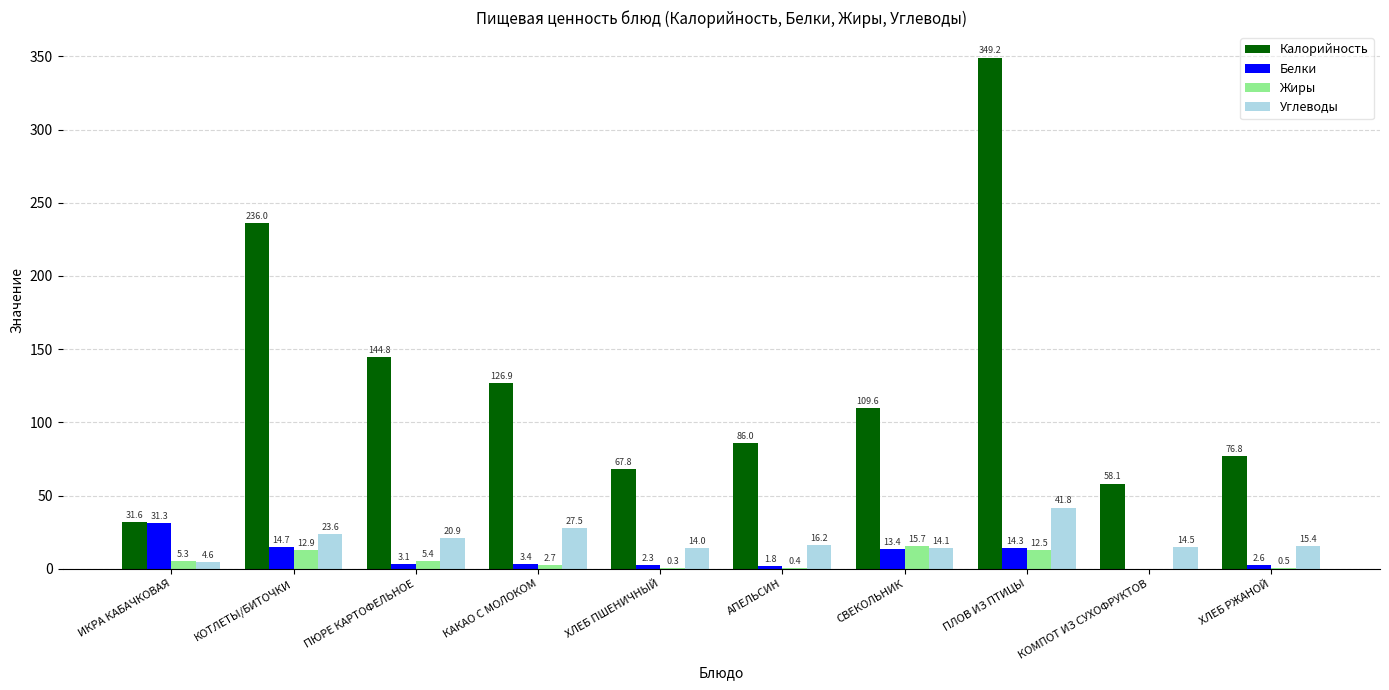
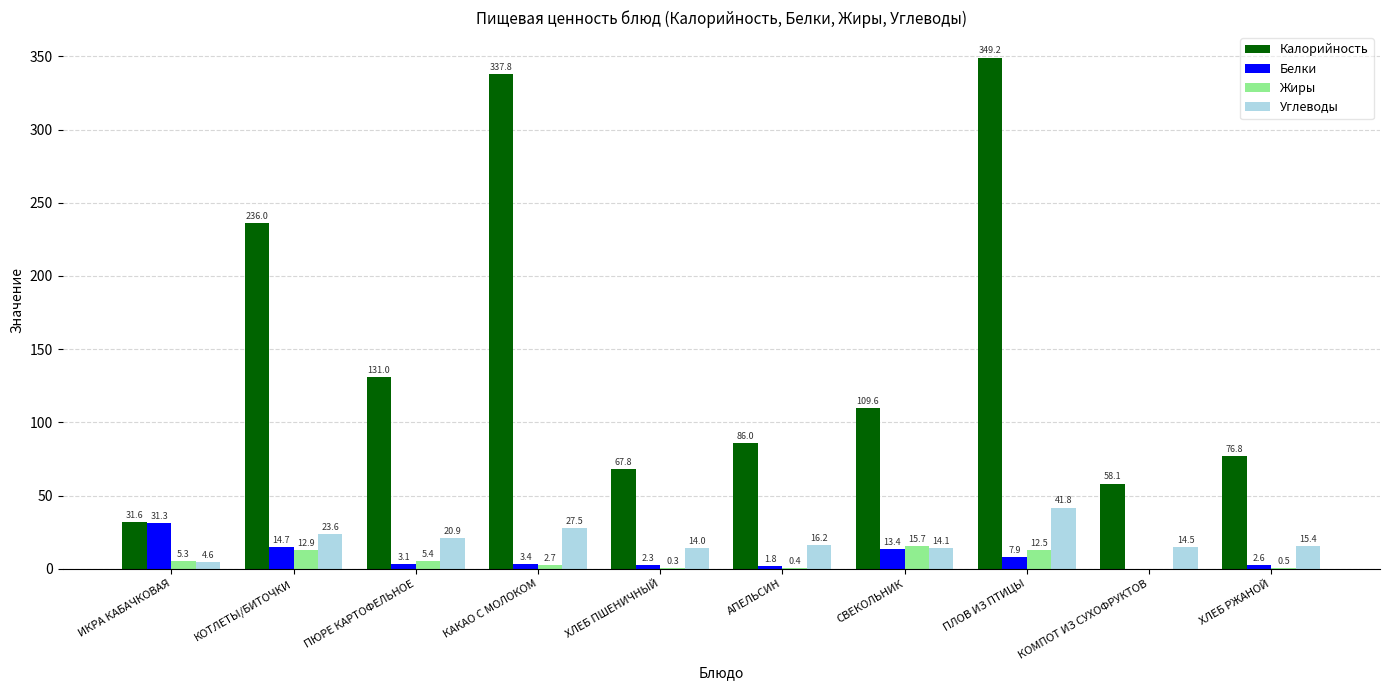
Калорийность, ПЮРЕ КАРТОФЕЛЬНОЕ: 144.8 -> 131.0
Калорийность, КАКАО С МОЛОКОМ: 126.9 -> 337.8
Белки, ПЛОВ ИЗ ПТИЦЫ: 14.3 -> 7.9
